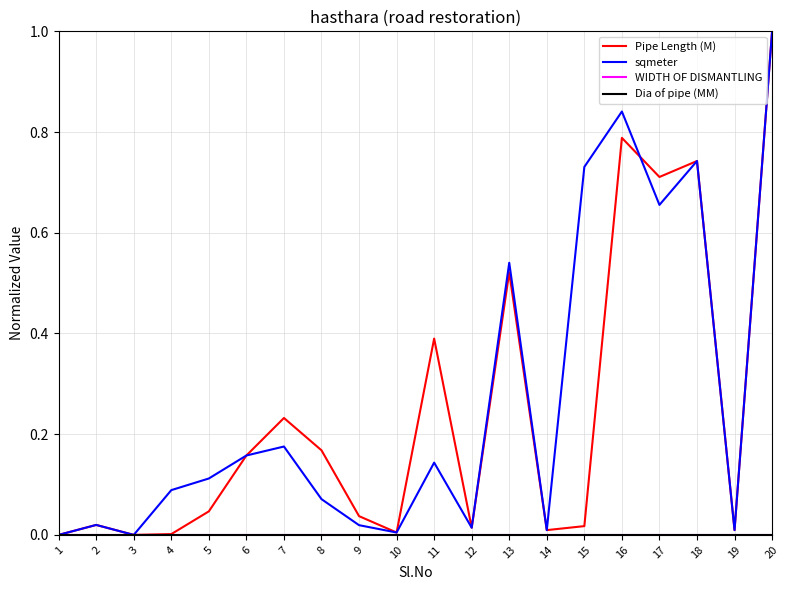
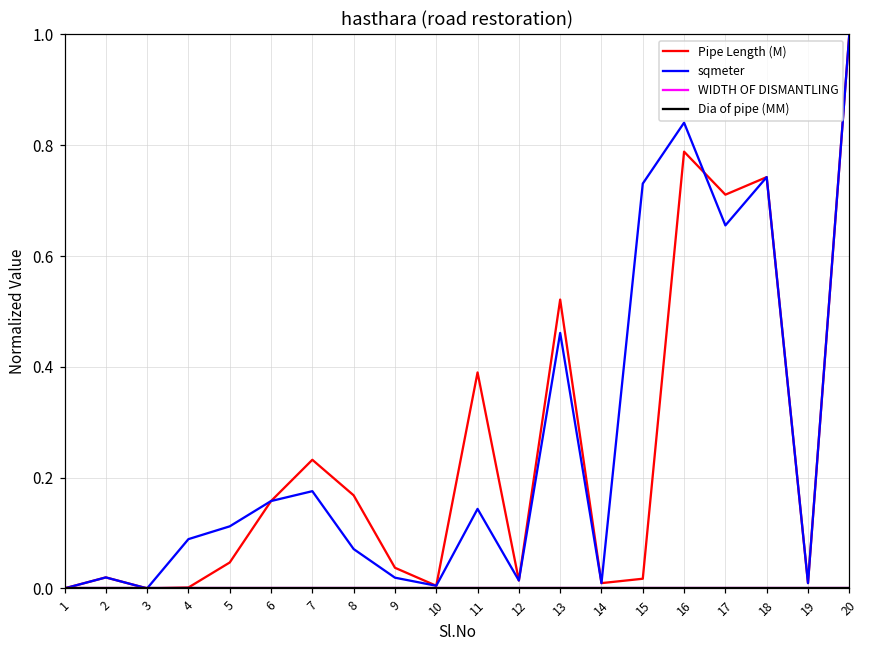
sqmeter, 13: 0.54 -> 0.46
